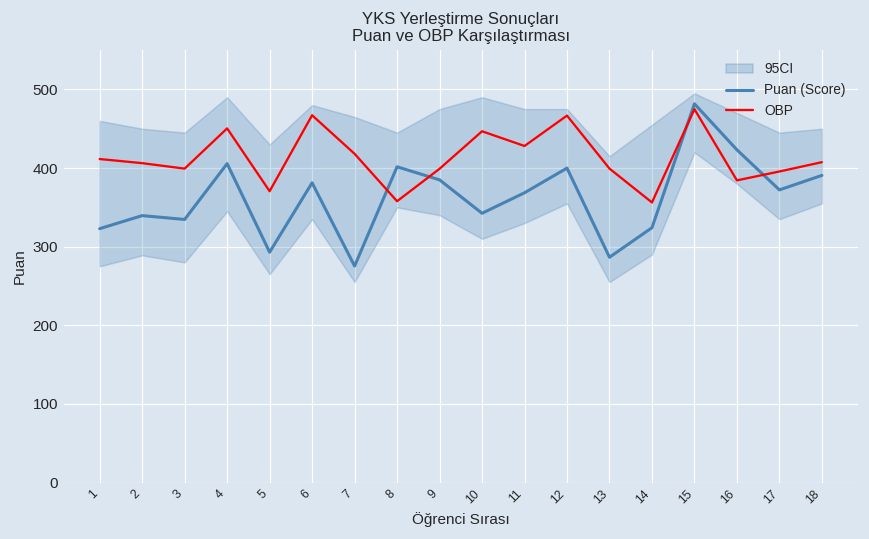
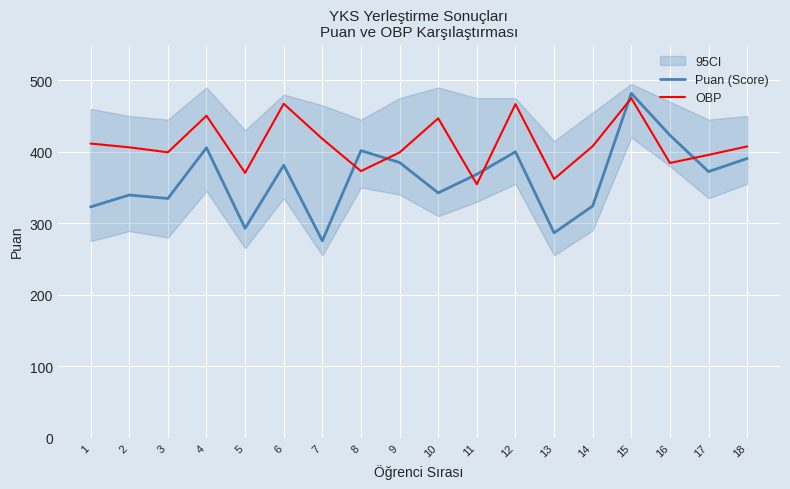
OBP, 8: 360 -> 370
OBP, 11: 430 -> 350
OBP, 13: 400 -> 360
OBP, 14: 360 -> 410
